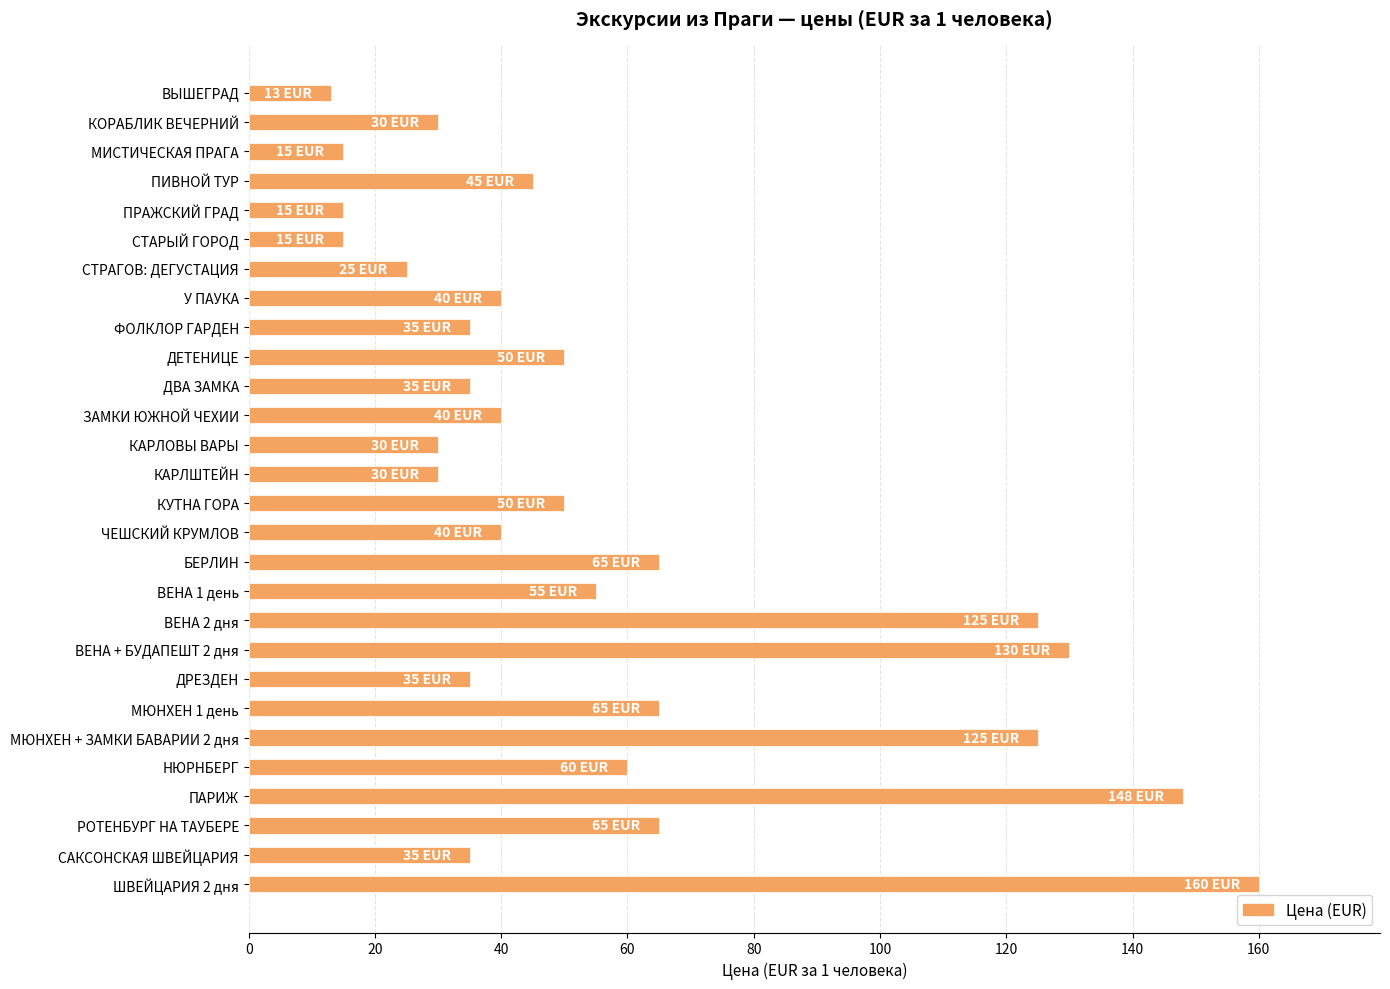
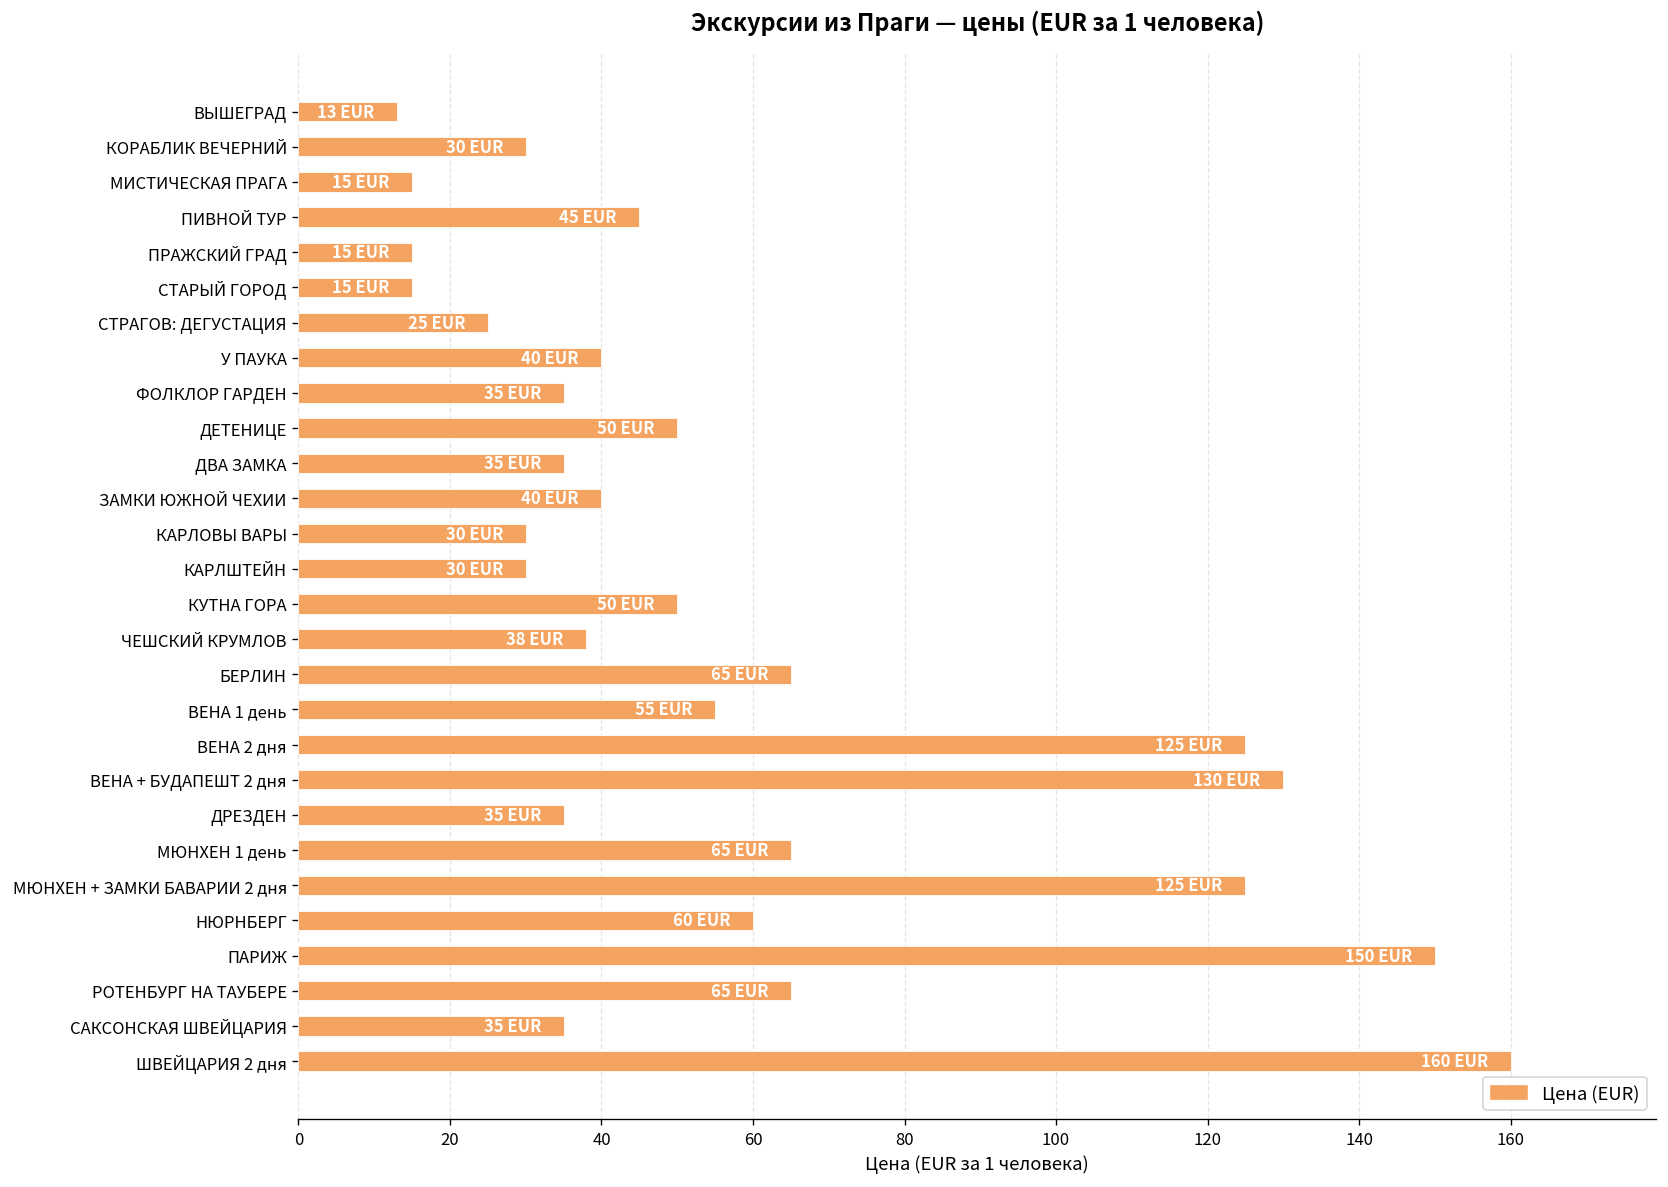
ЧЕШСКИЙ КРУМЛОВ: 40 -> 38
ПАРИЖ: 148 -> 150
